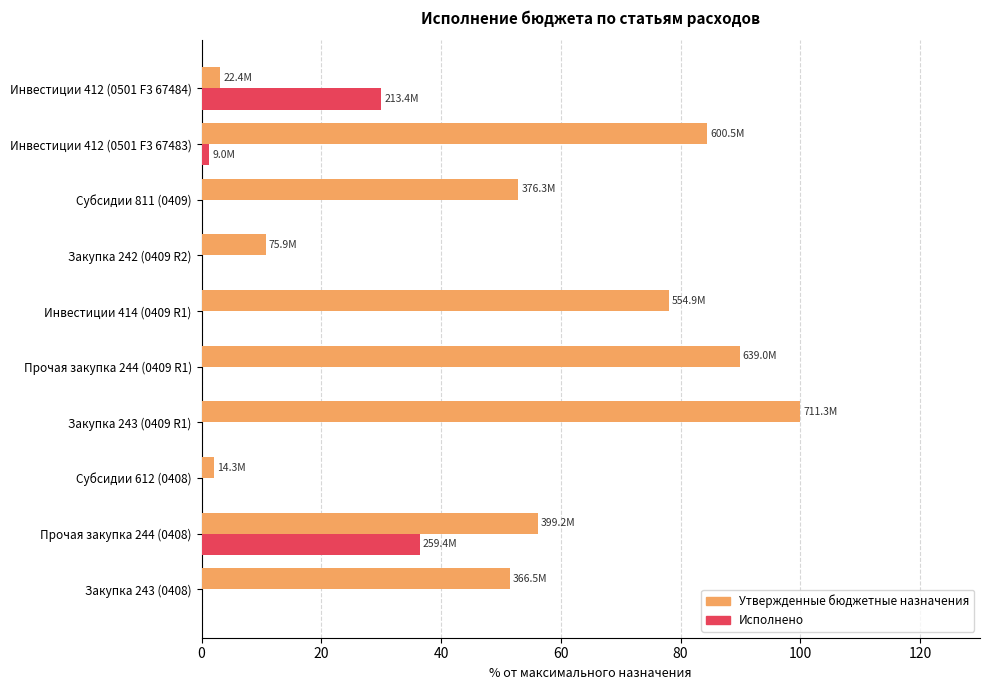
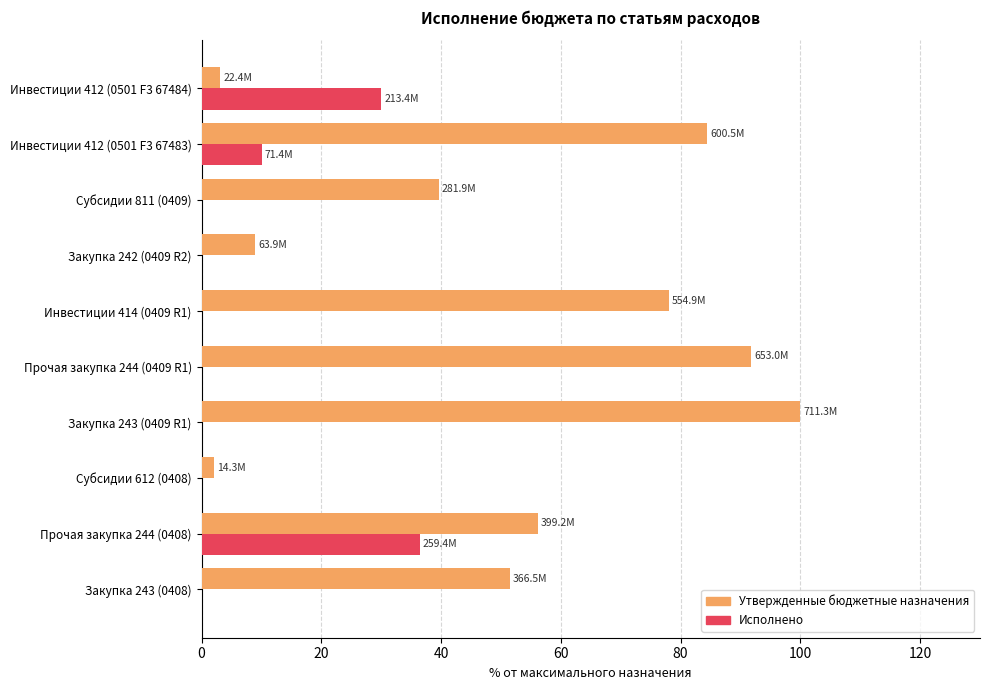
Исполнено, Инвестиции 412 (0501 F3 67483): 9.0M -> 71.4M
Утвержденные бюджетные назначения, Субсидии 811 (0409): 376.3M -> 281.9M
Утвержденные бюджетные назначения, Закупка 242 (0409 R2): 75.9M -> 63.9M
Утвержденные бюджетные назначения, Прочая закупка 244 (0409 R1): 639.0M -> 653.0M
